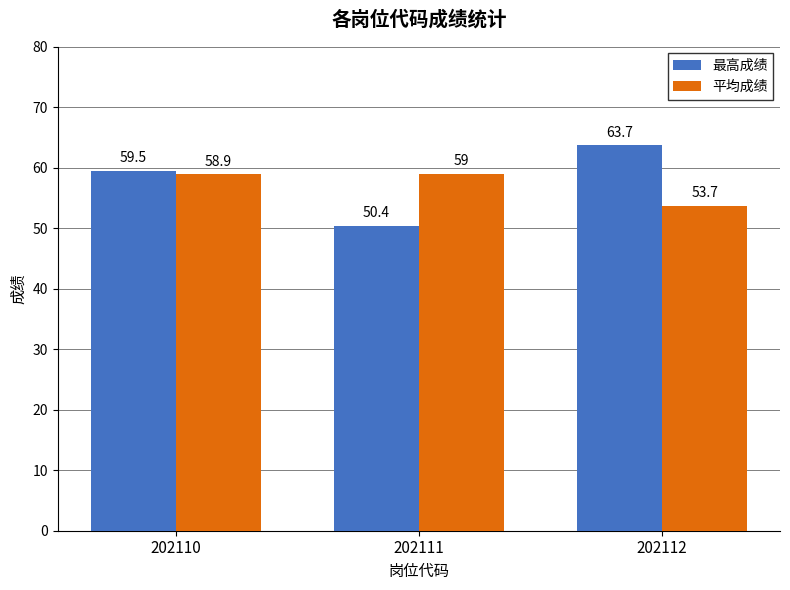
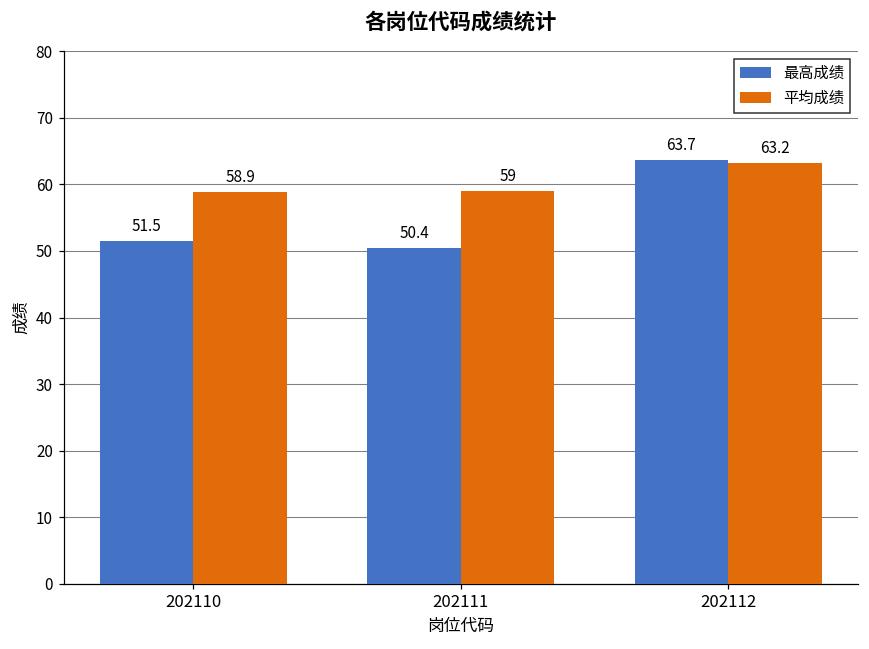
最高成绩, 202110: 59.5 -> 51.5
平均成绩, 202112: 53.7 -> 63.2
